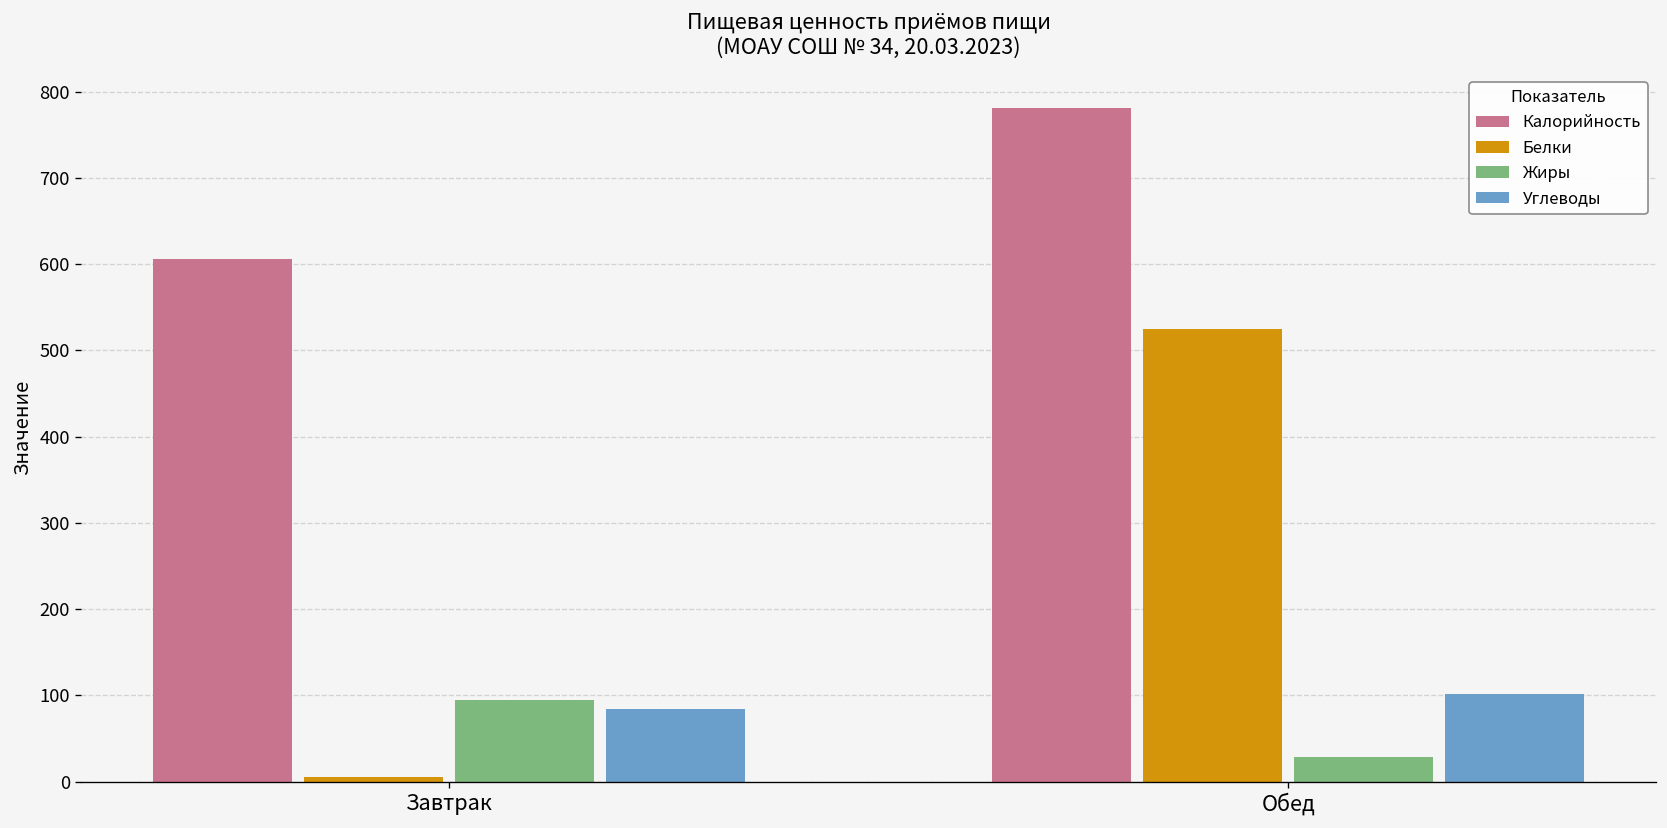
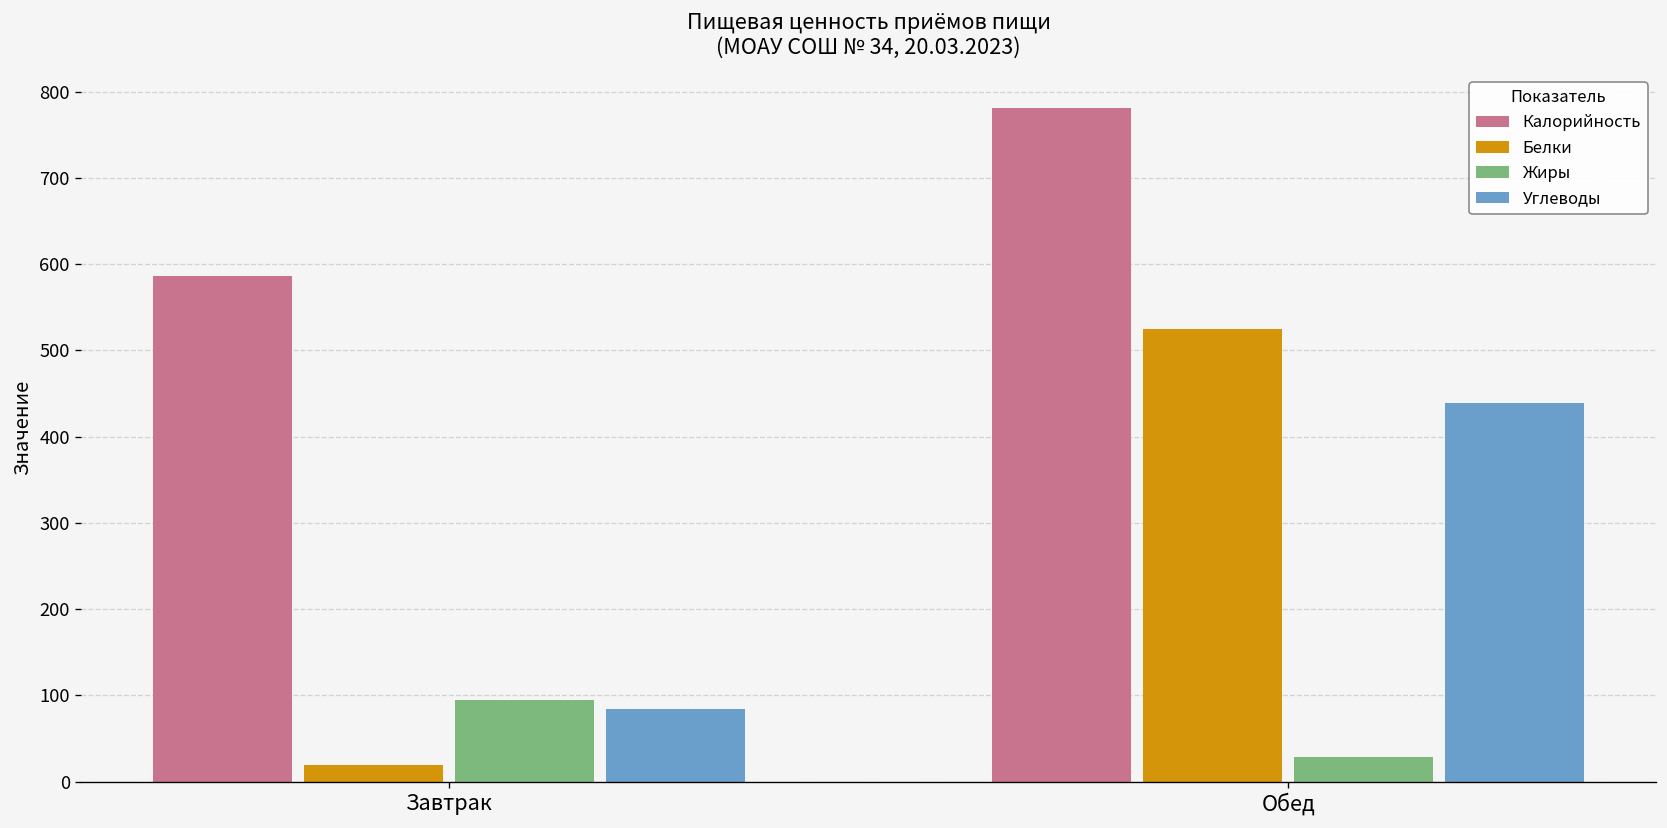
Калорийность, Завтрак: 610 -> 590
Белки, Завтрак: 10 -> 20
Углеводы, Обед: 100 -> 440
